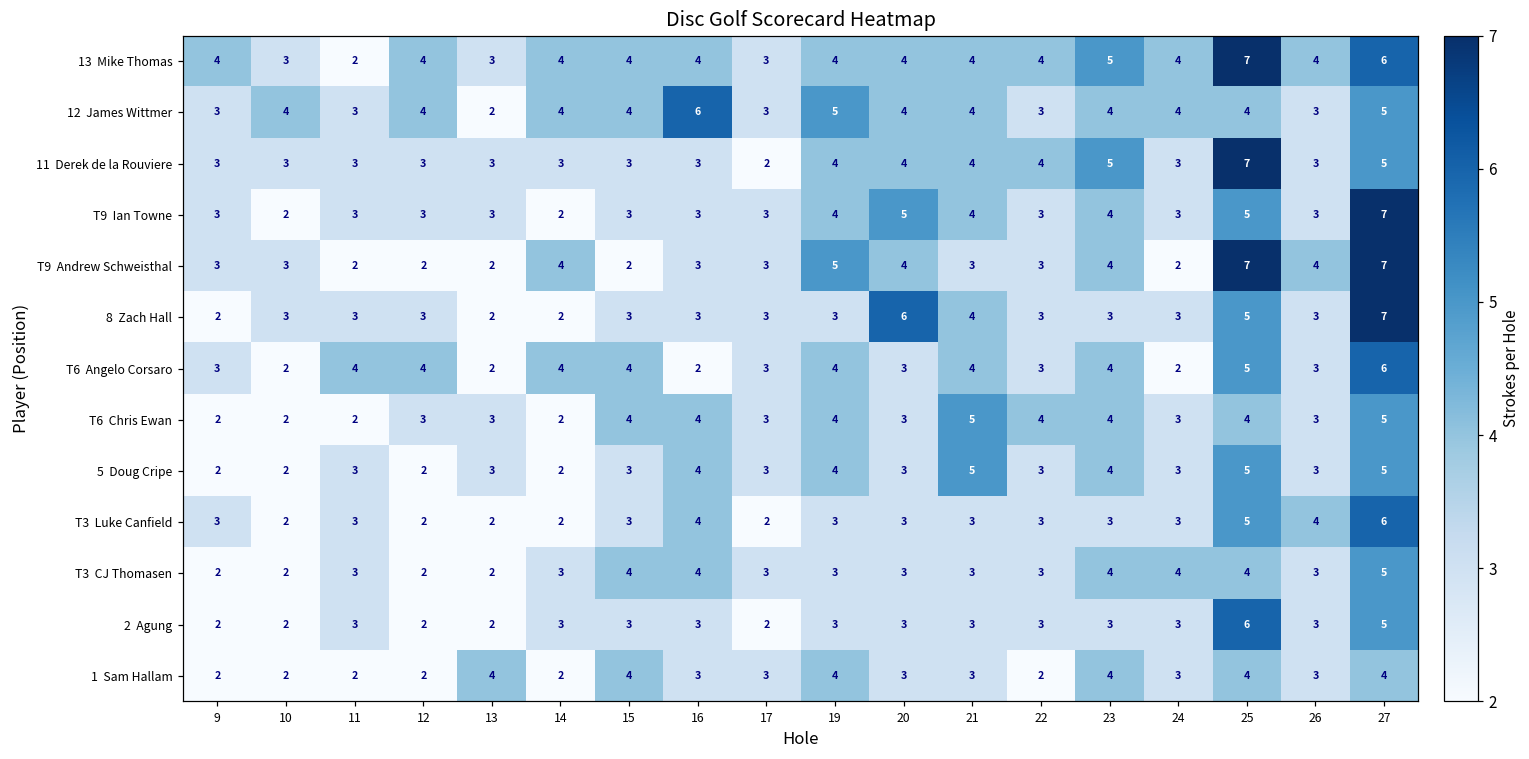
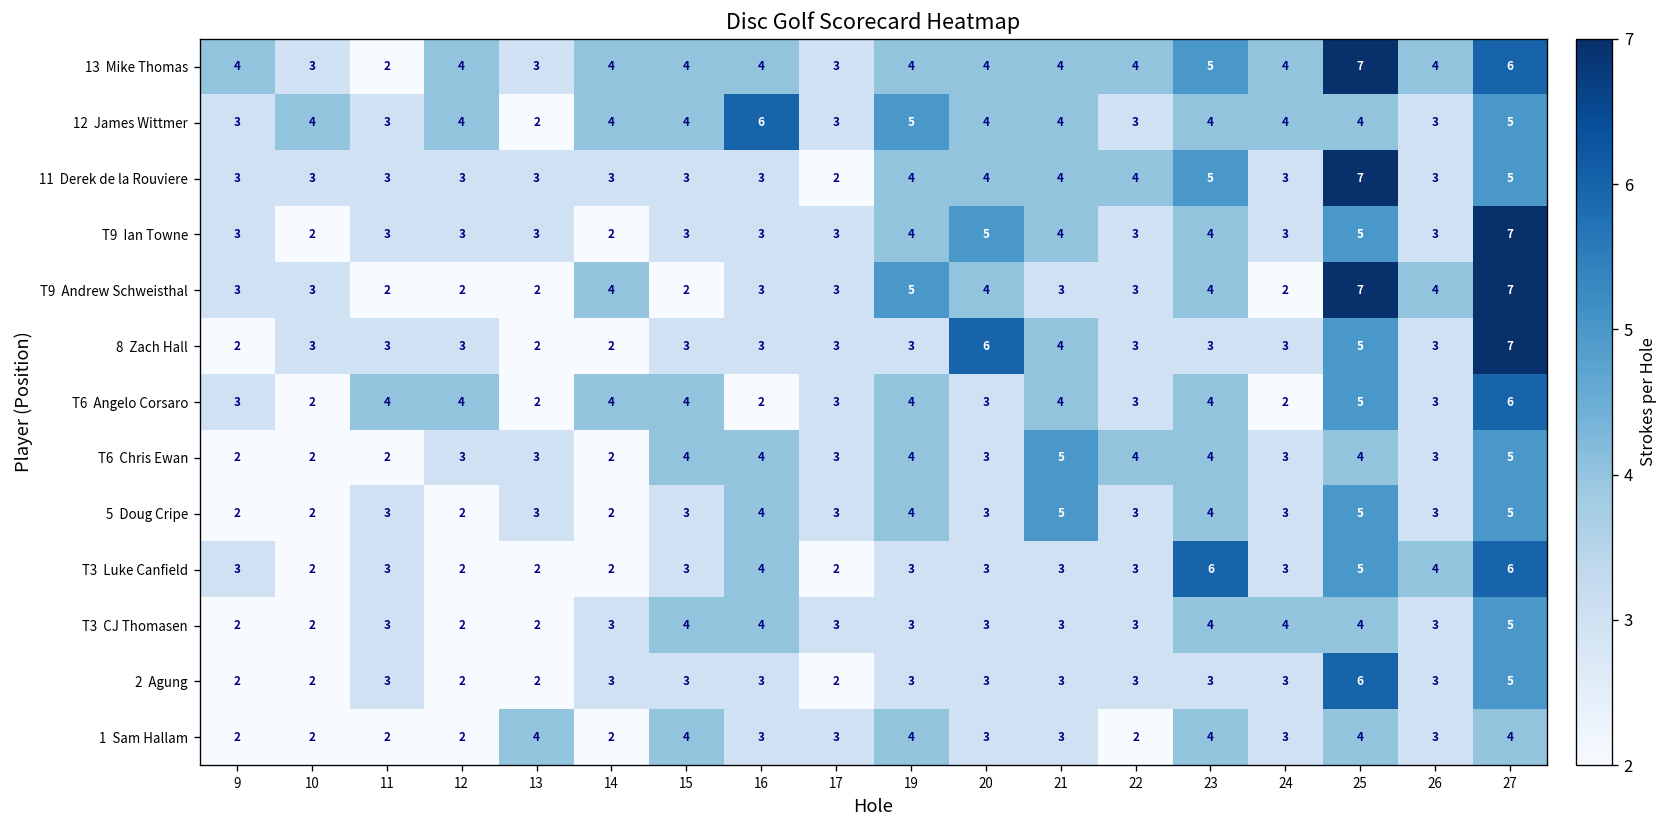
T3 Luke Canfield, 23: 3 -> 6
